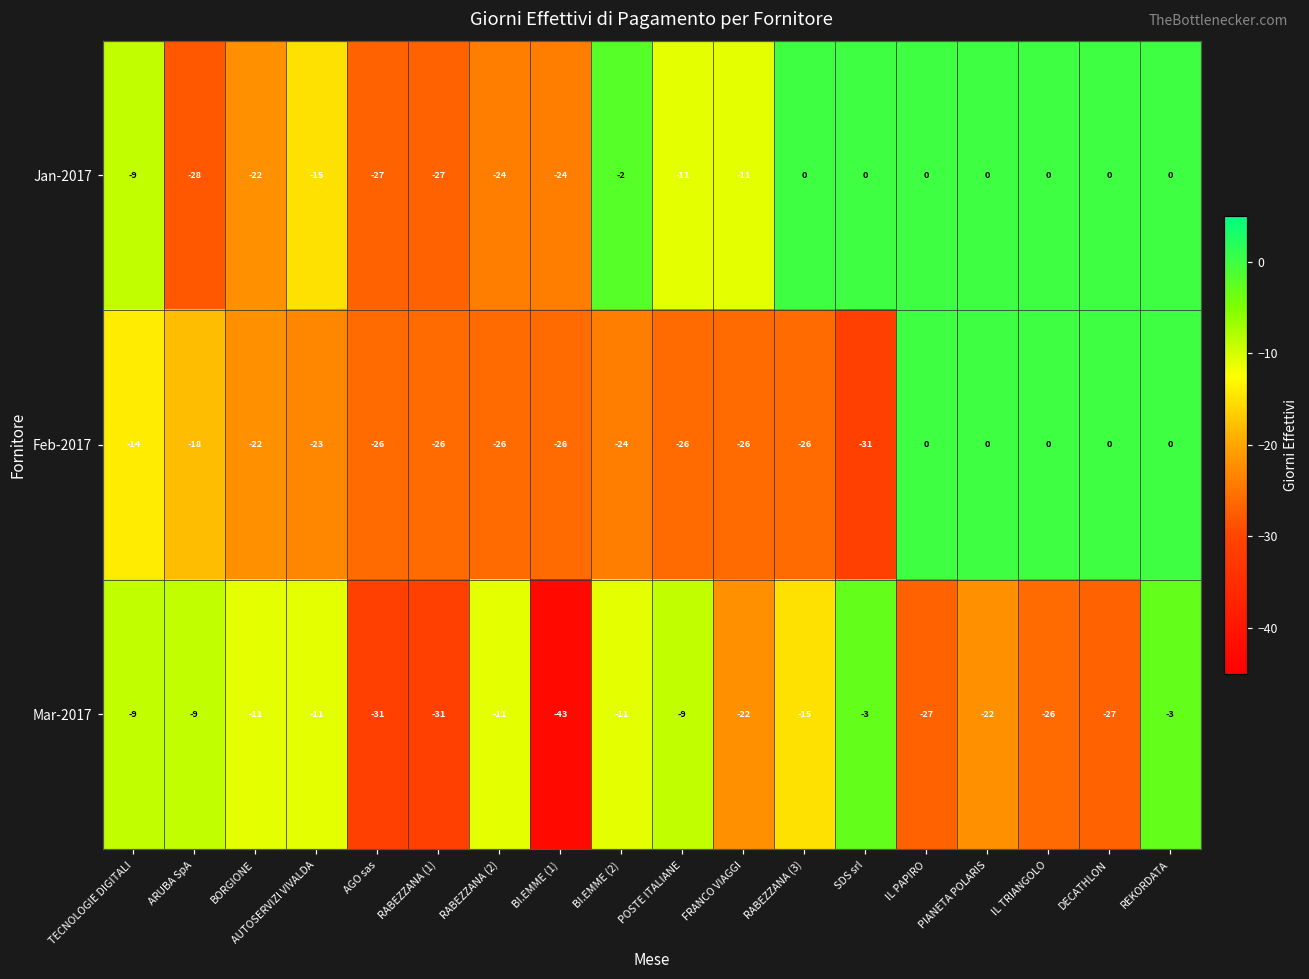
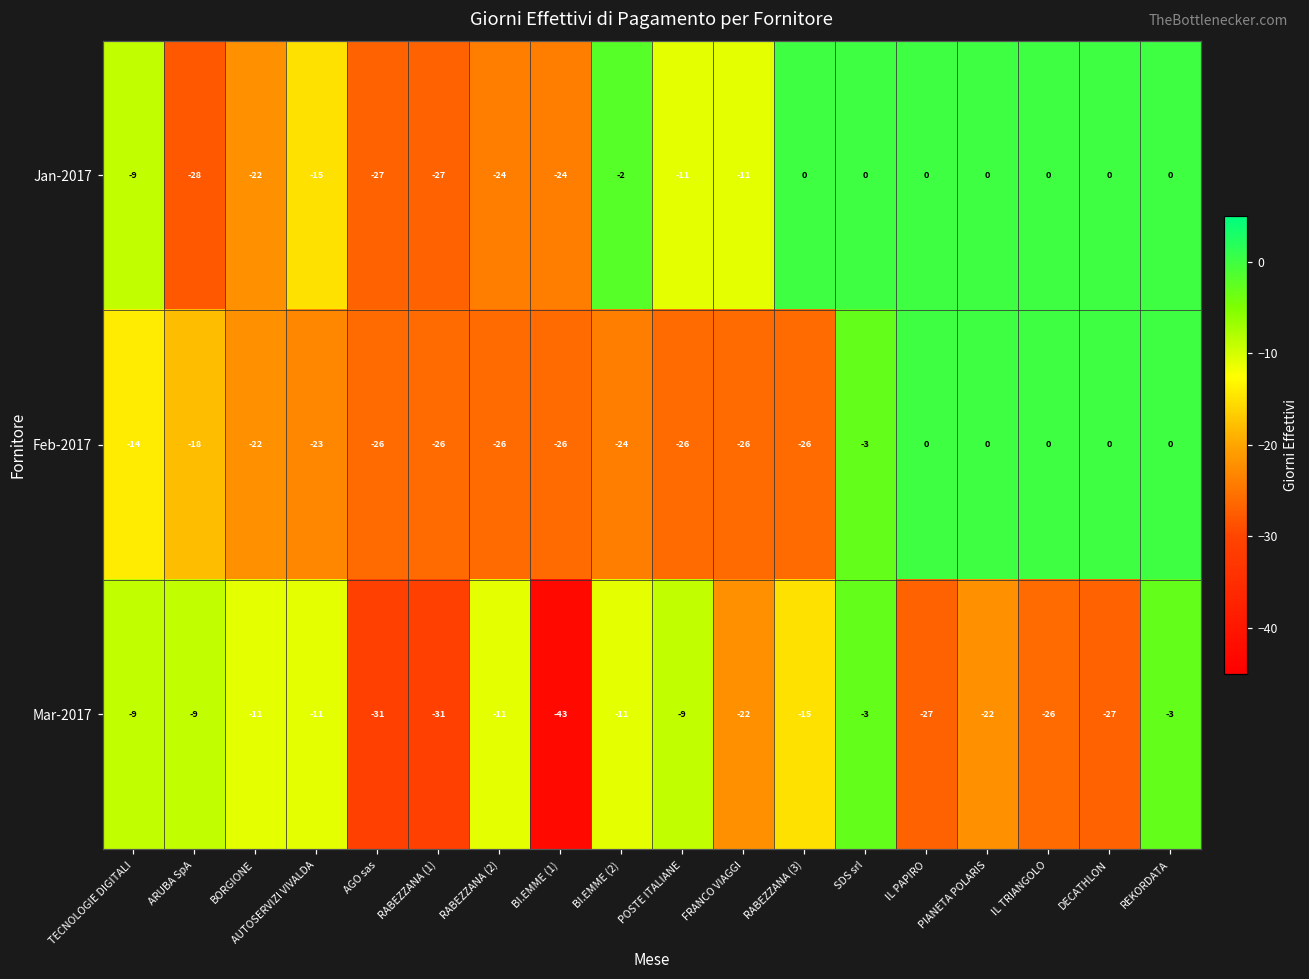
Feb-2017, SDS srl: -31 -> -3
